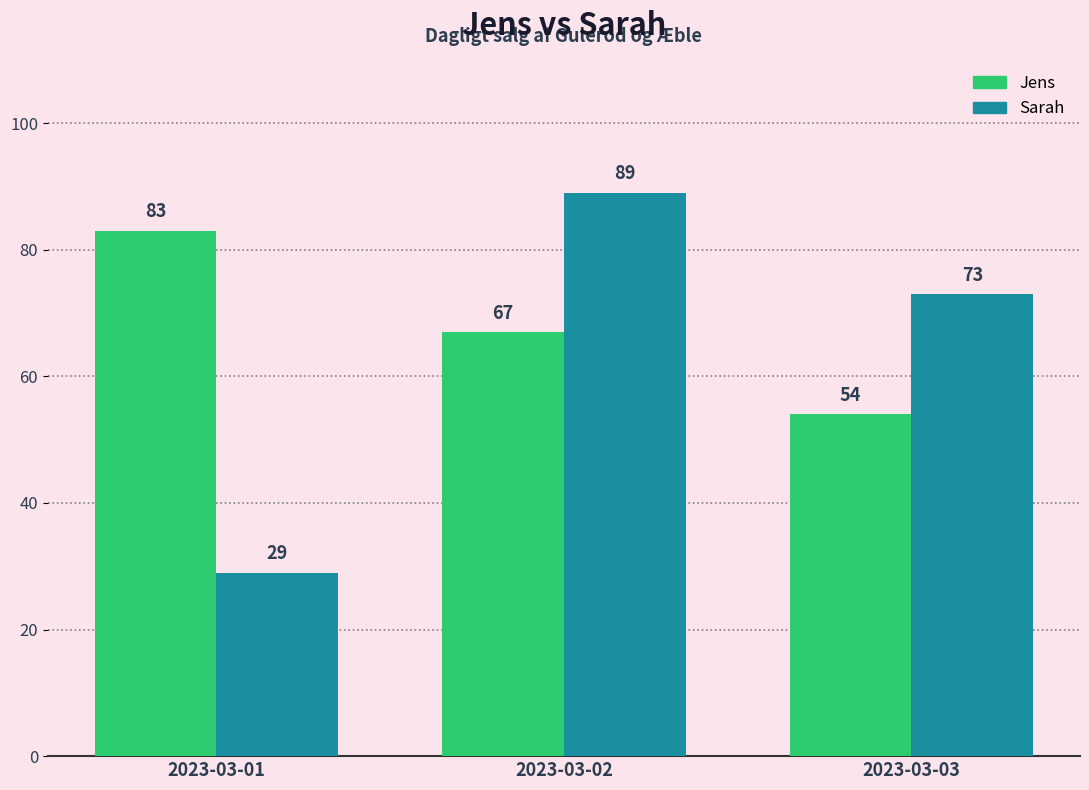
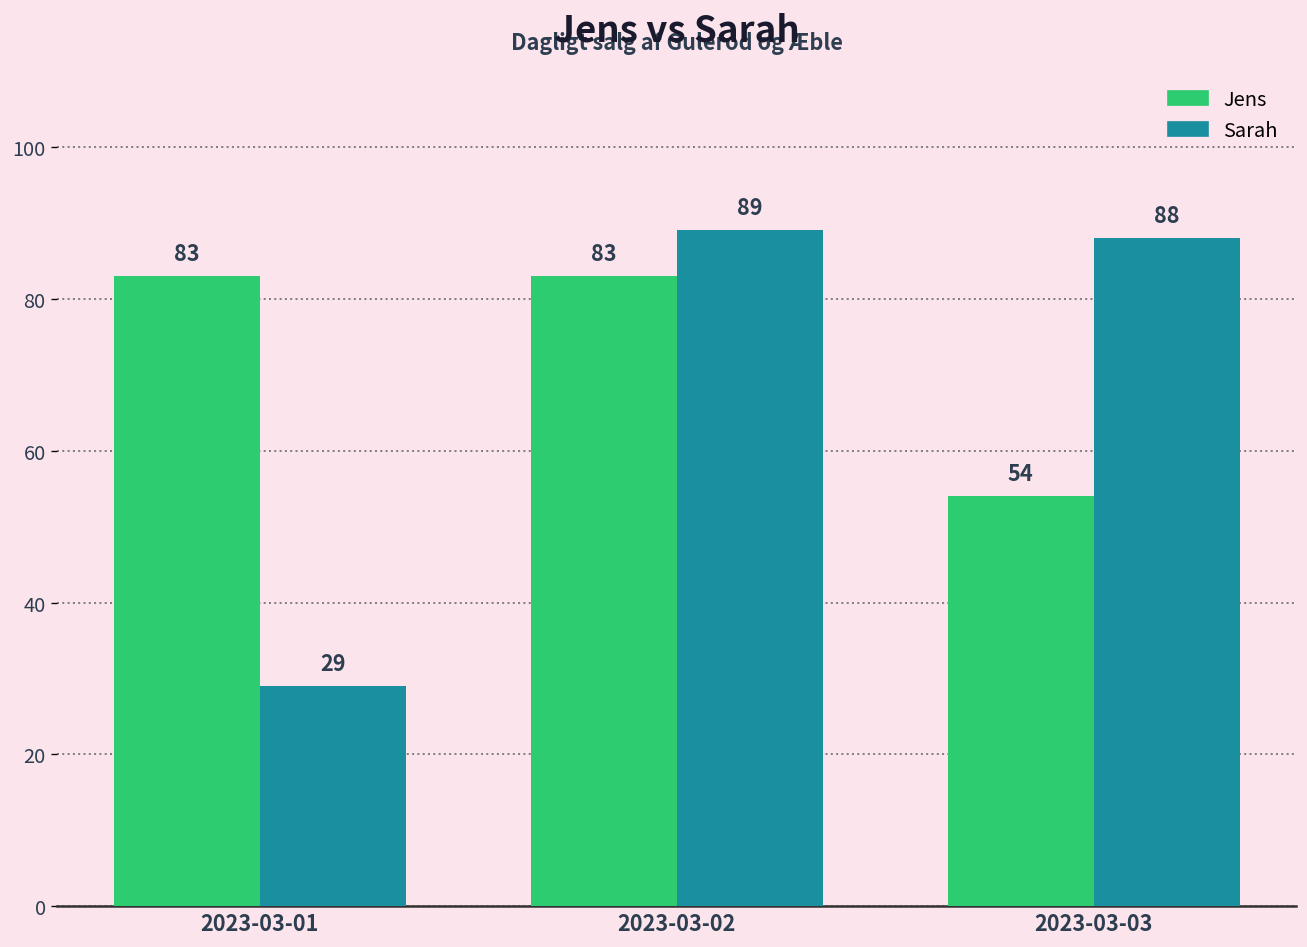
Jens, 2023-03-02: 67 -> 83
Sarah, 2023-03-03: 73 -> 88
